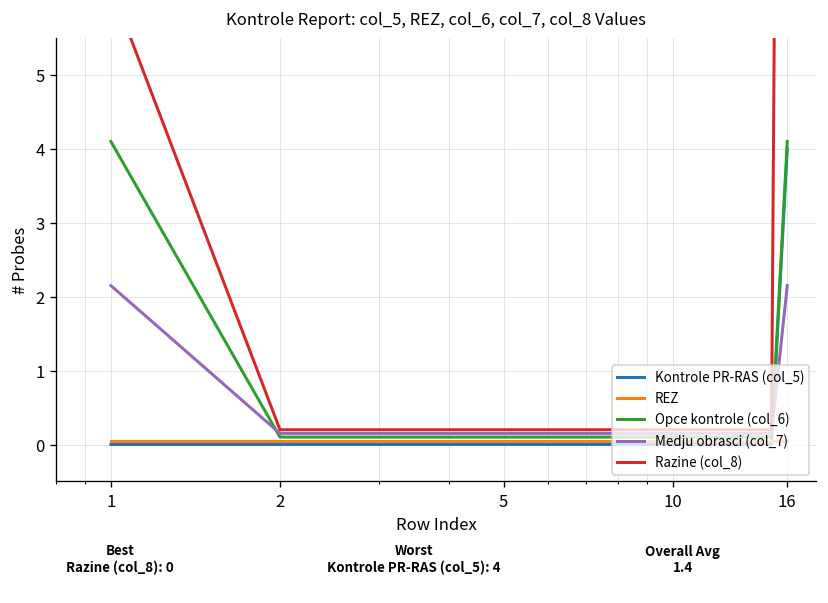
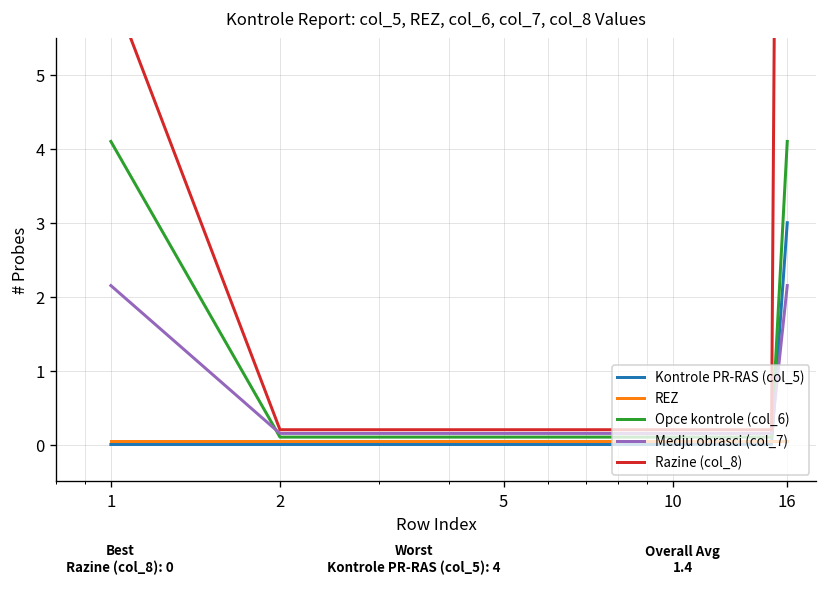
Kontrole PR-RAS (col_5), 16: 4 -> 3
